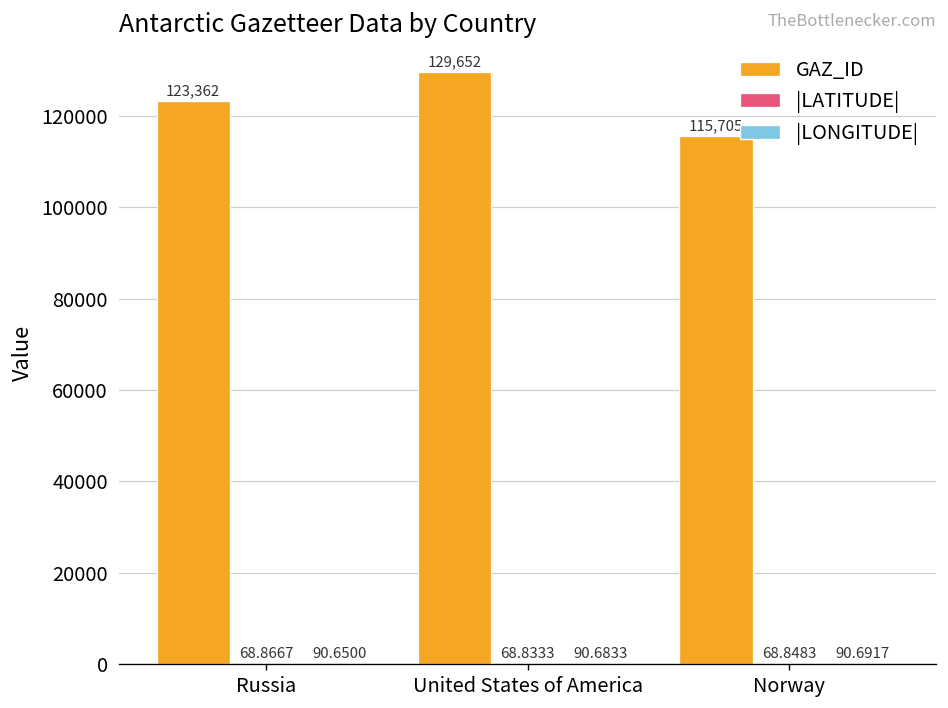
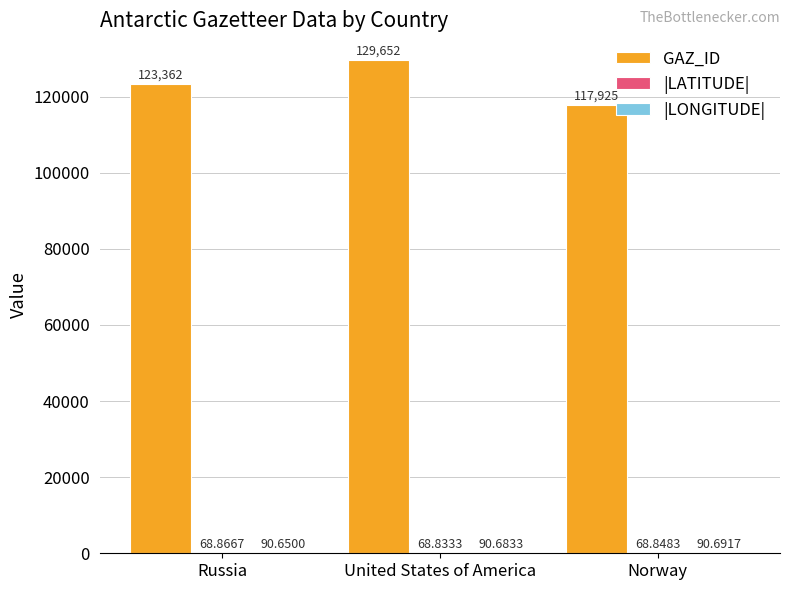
GAZ_ID, Norway: 115,705 -> 117,925
